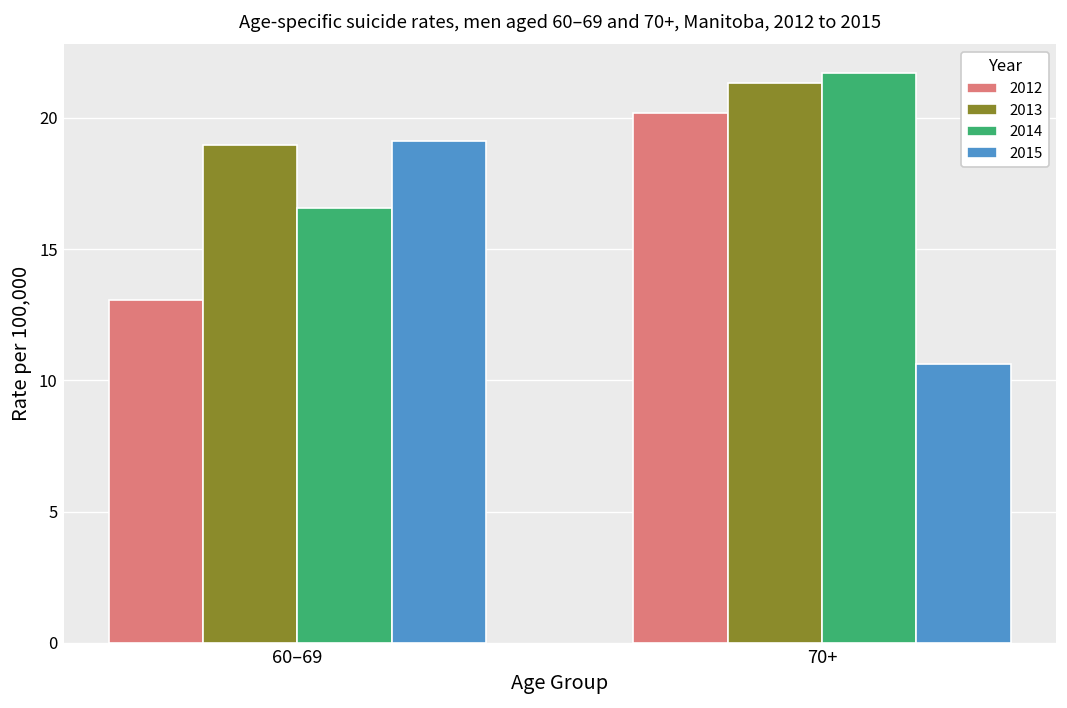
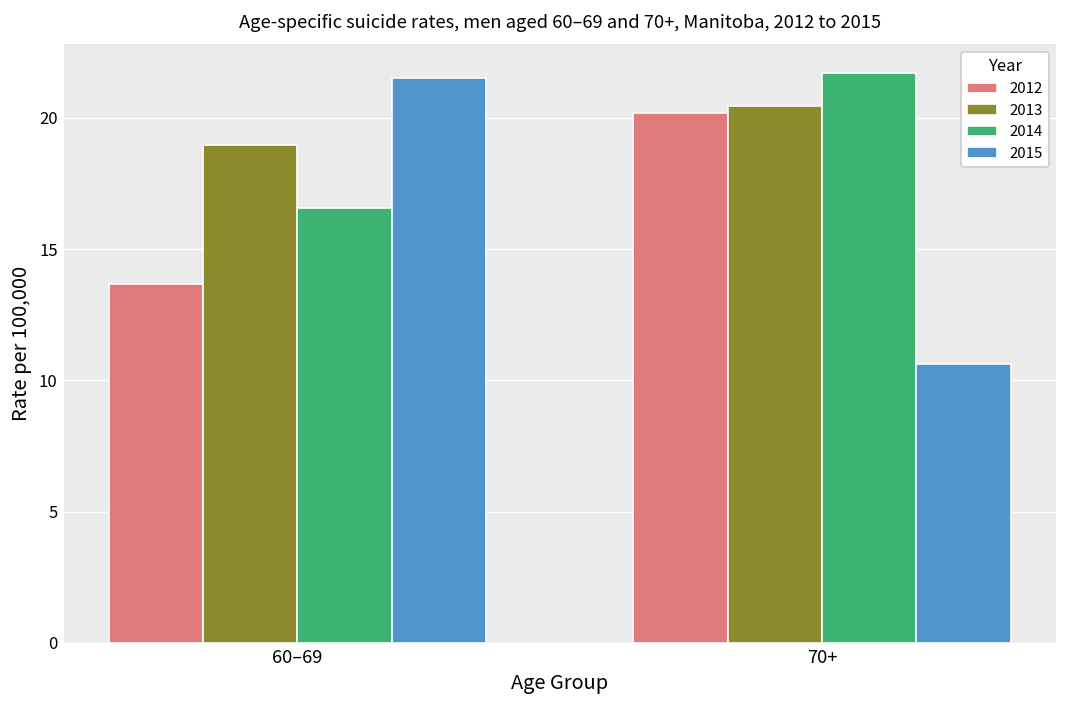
2012, 60–69: 13.0 -> 13.7
2015, 60–69: 19.1 -> 21.5
2013, 70+: 21.3 -> 20.5
